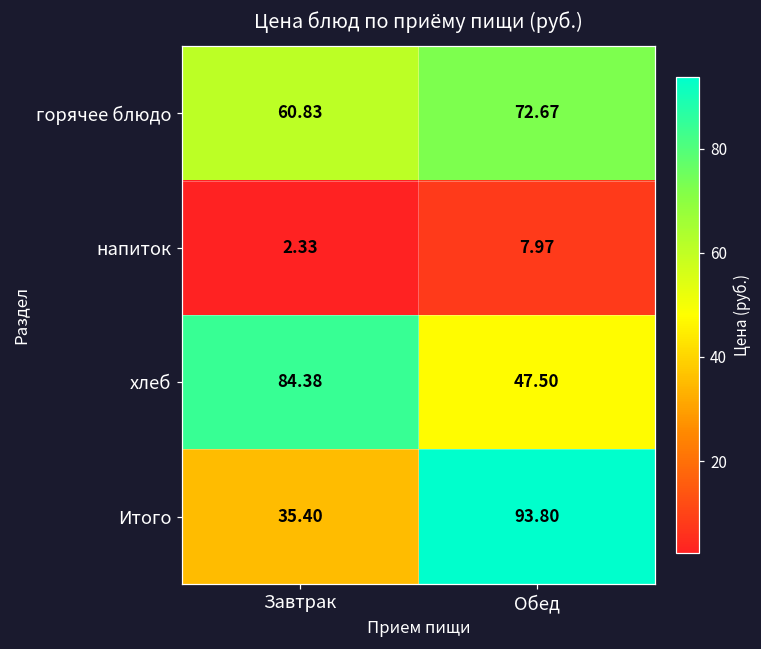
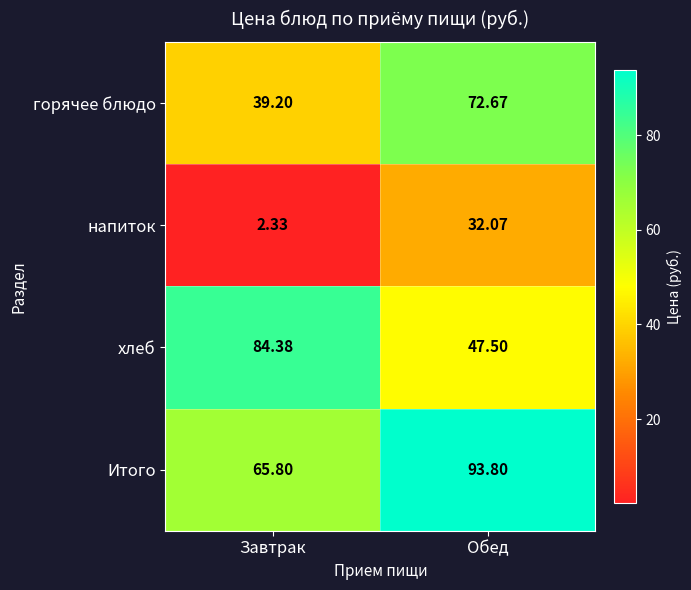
горячее блюдо, Завтрак: 60.83 -> 39.20
напиток, Обед: 7.97 -> 32.07
Итого, Завтрак: 35.40 -> 65.80
